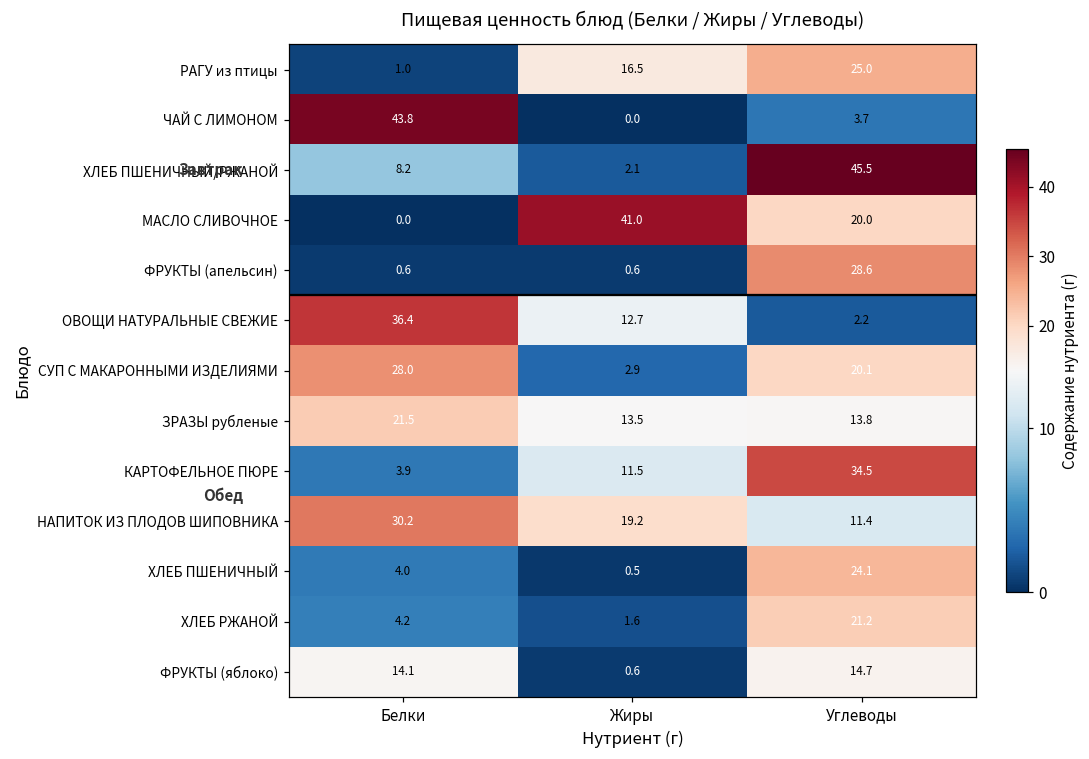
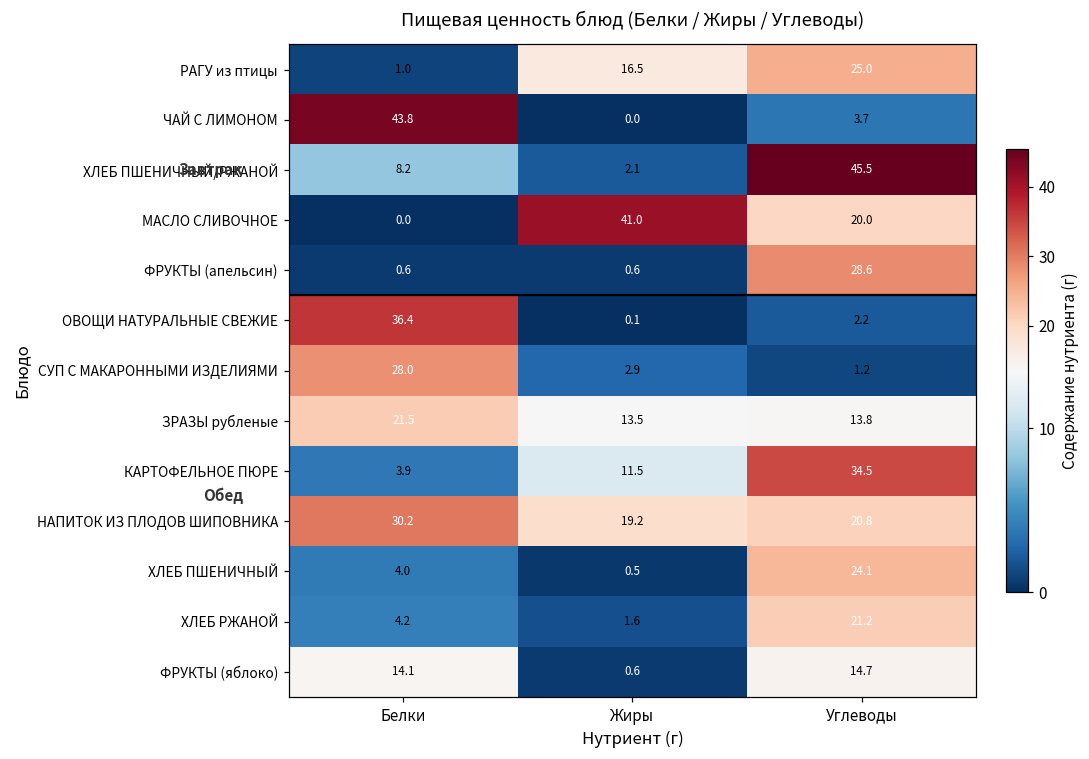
ОВОЩИ НАТУРАЛЬНЫЕ СВЕЖИЕ, Жиры: 12.7 -> 0.1
СУП С МАКАРОННЫМИ ИЗДЕЛИЯМИ, Углеводы: 20.1 -> 1.2
НАПИТОК ИЗ ПЛОДОВ ШИПОВНИКА, Углеводы: 11.4 -> 20.8
